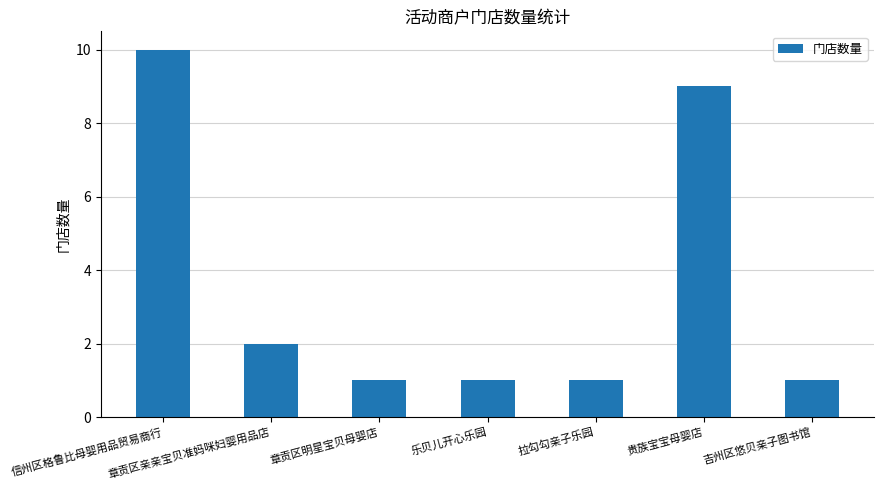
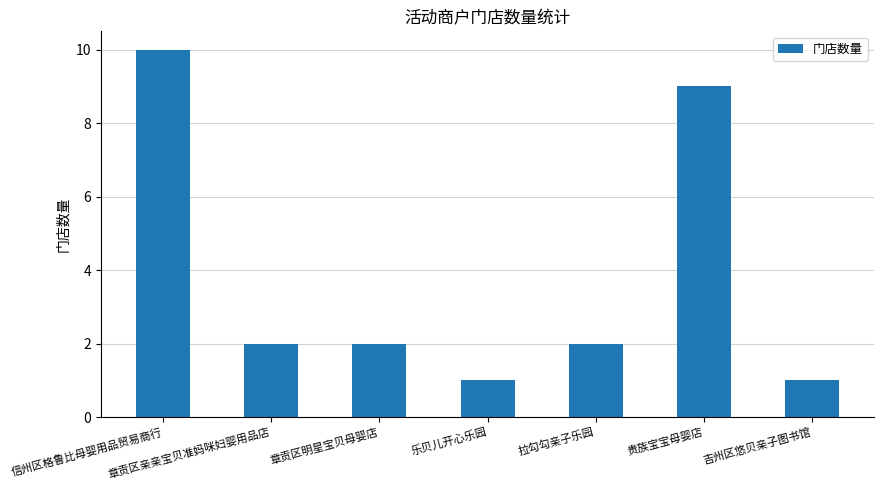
章贡区明星宝贝母婴店: 1 -> 2
拉勾勾亲子乐园: 1 -> 2
